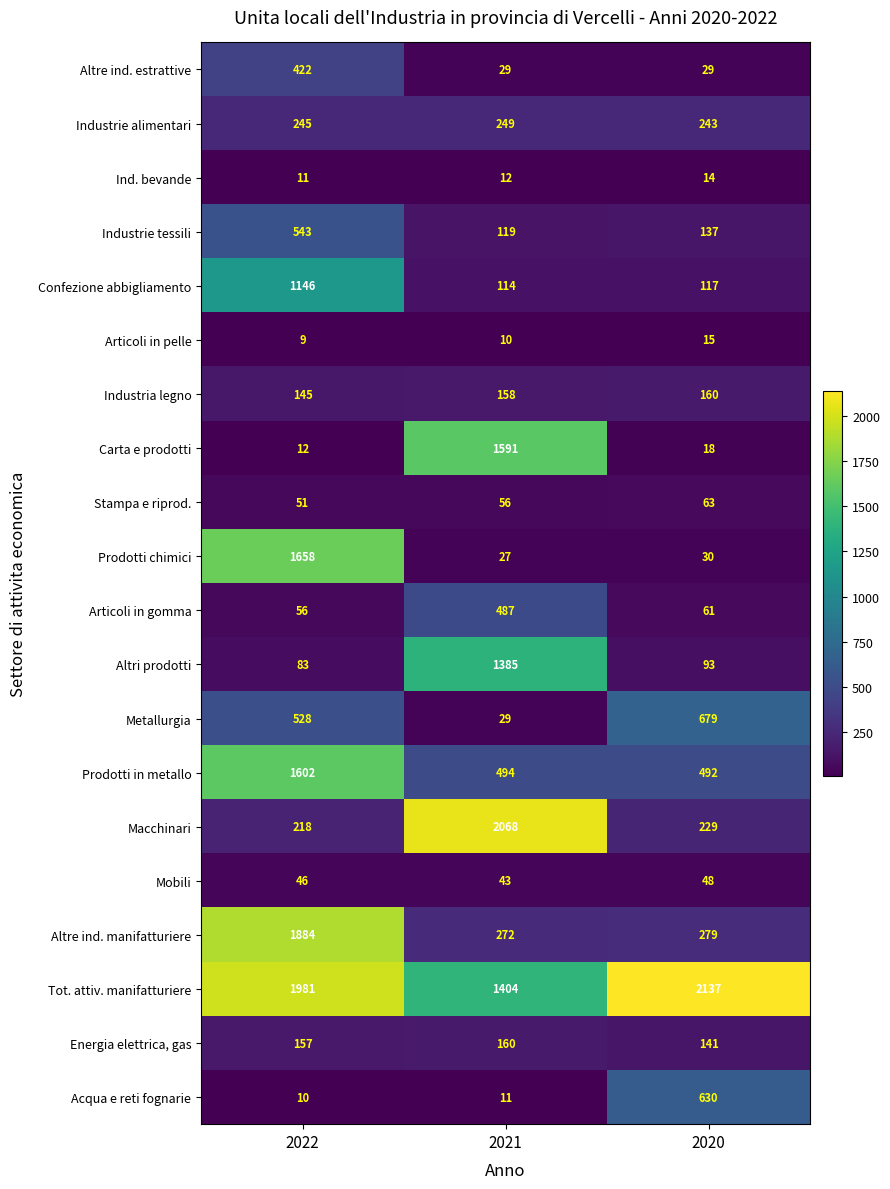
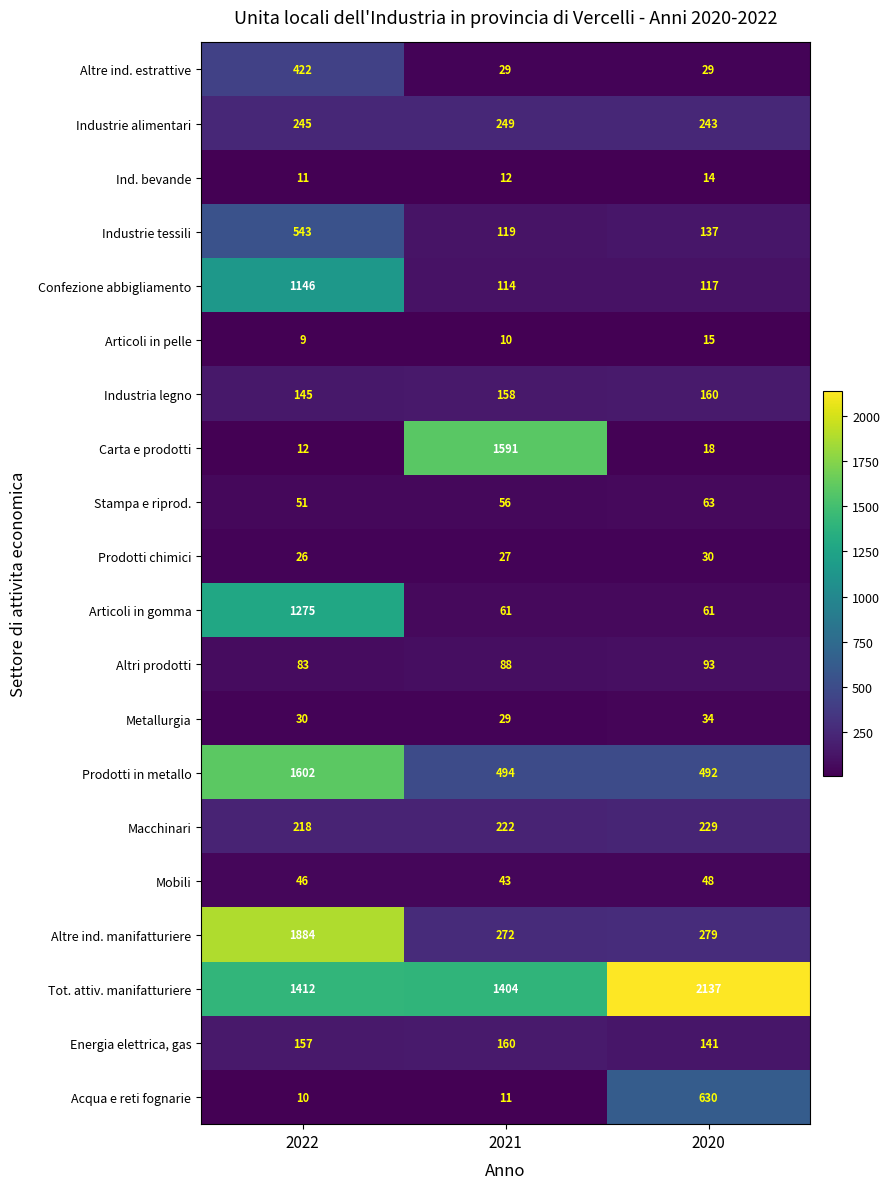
Prodotti chimici, 2022: 1658 -> 26
Articoli in gomma, 2022: 56 -> 1275
Articoli in gomma, 2021: 487 -> 61
Altri prodotti, 2021: 1385 -> 88
Metallurgia, 2022: 528 -> 30
Metallurgia, 2020: 679 -> 34
Macchinari, 2021: 2068 -> 222
Tot. attiv. manifatturiere, 2022: 1981 -> 1412
